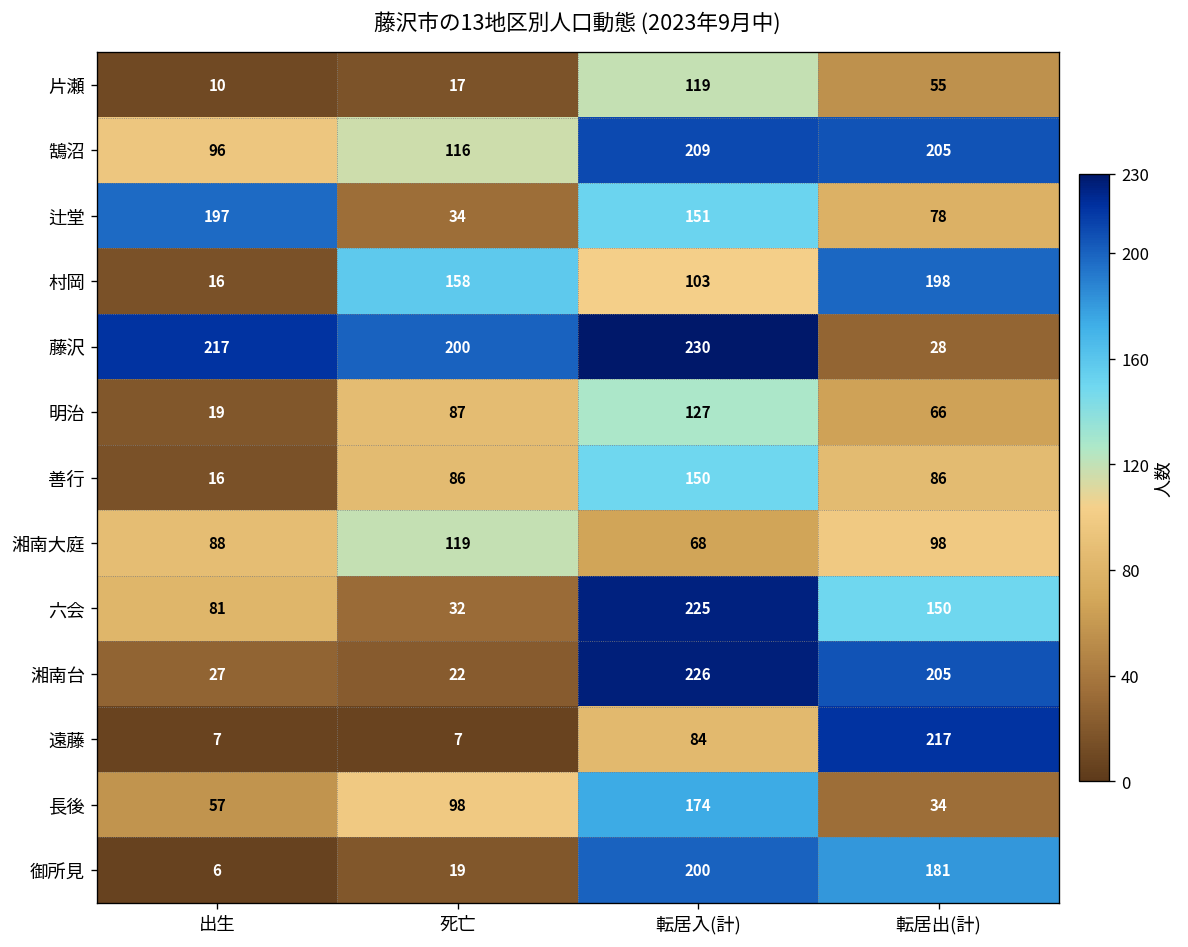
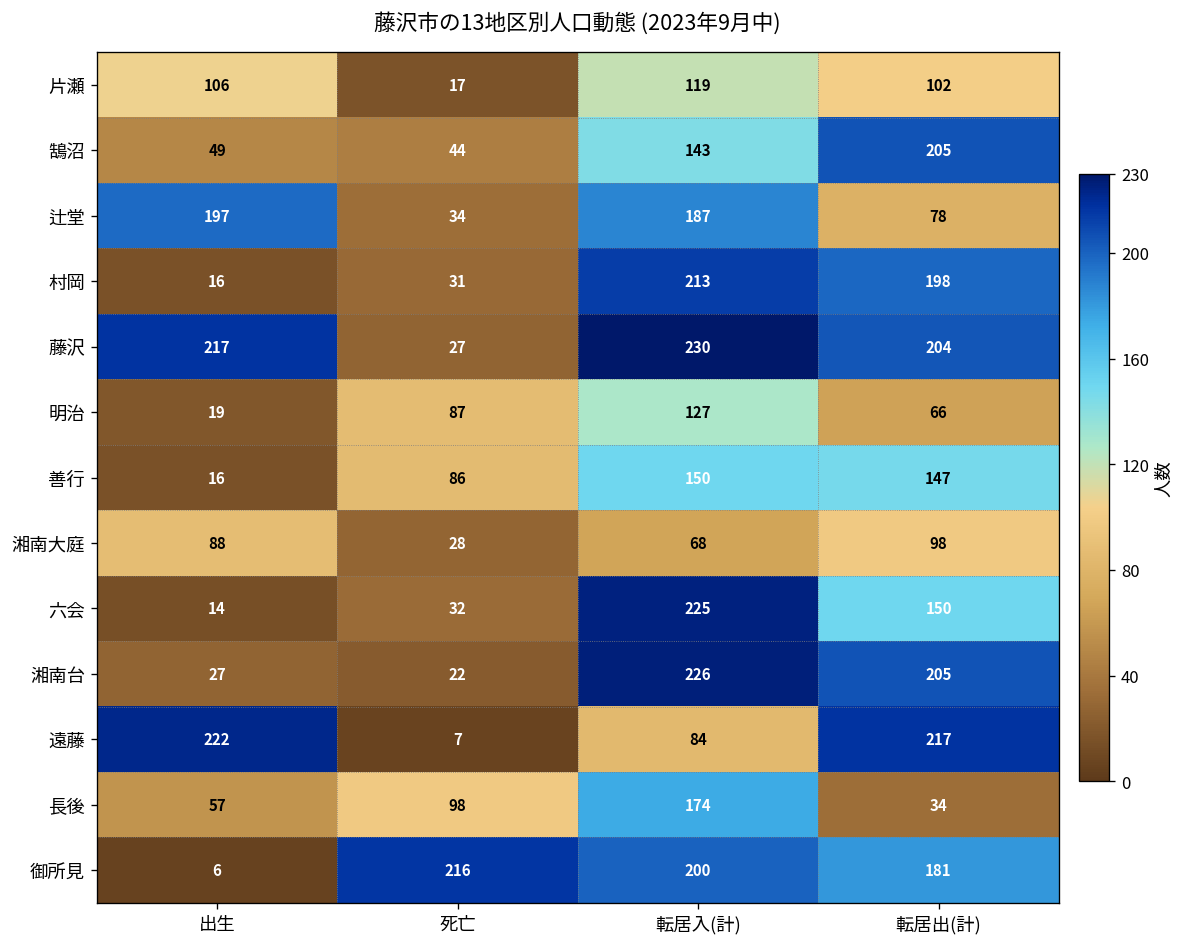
片瀬, 出生: 10 -> 106
片瀬, 転居出(計): 55 -> 102
鵠沼, 出生: 96 -> 49
鵠沼, 死亡: 116 -> 44
鵠沼, 転居入(計): 209 -> 143
辻堂, 転居入(計): 151 -> 187
村岡, 死亡: 158 -> 31
村岡, 転居入(計): 103 -> 213
藤沢, 死亡: 200 -> 27
藤沢, 転居出(計): 28 -> 204
善行, 転居出(計): 86 -> 147
湘南大庭, 死亡: 119 -> 28
六会, 出生: 81 -> 14
遠藤, 出生: 7 -> 222
御所見, 死亡: 19 -> 216
